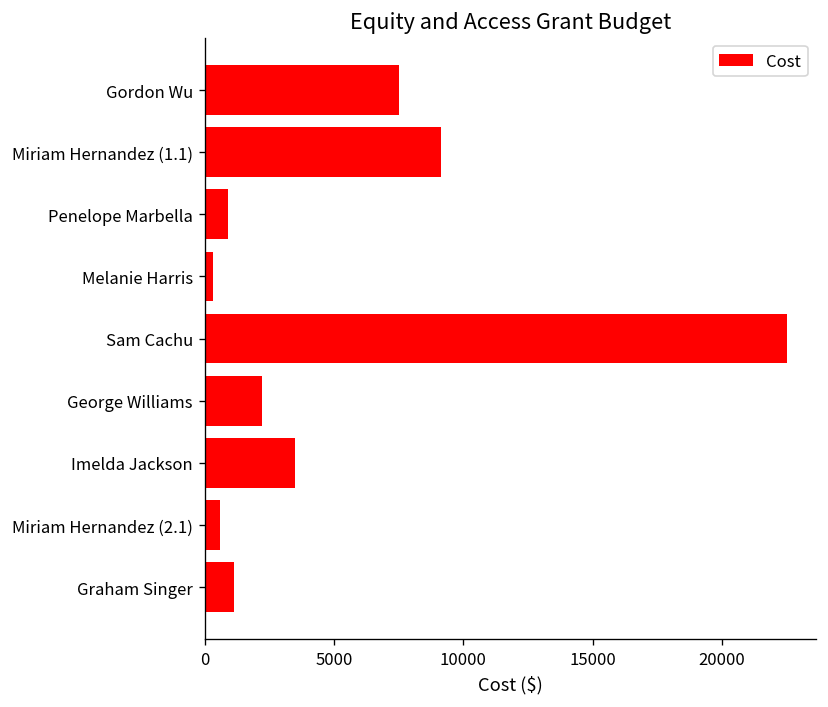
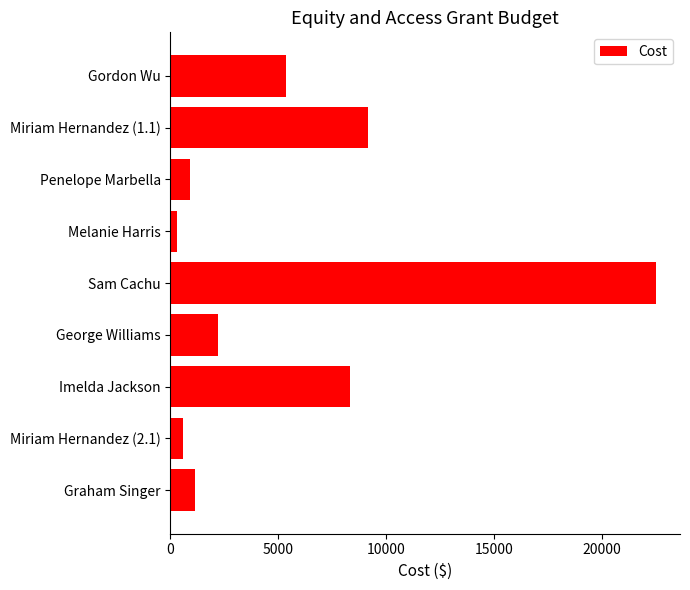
Gordon Wu: 7500 -> 5300
Imelda Jackson: 3500 -> 8300
